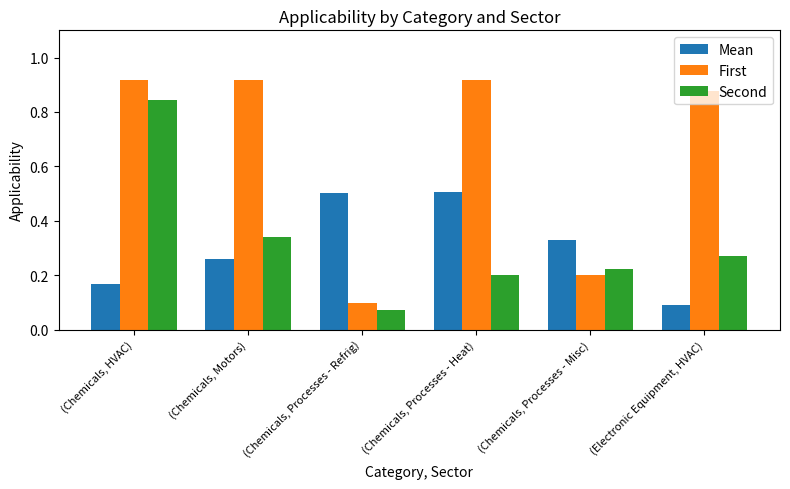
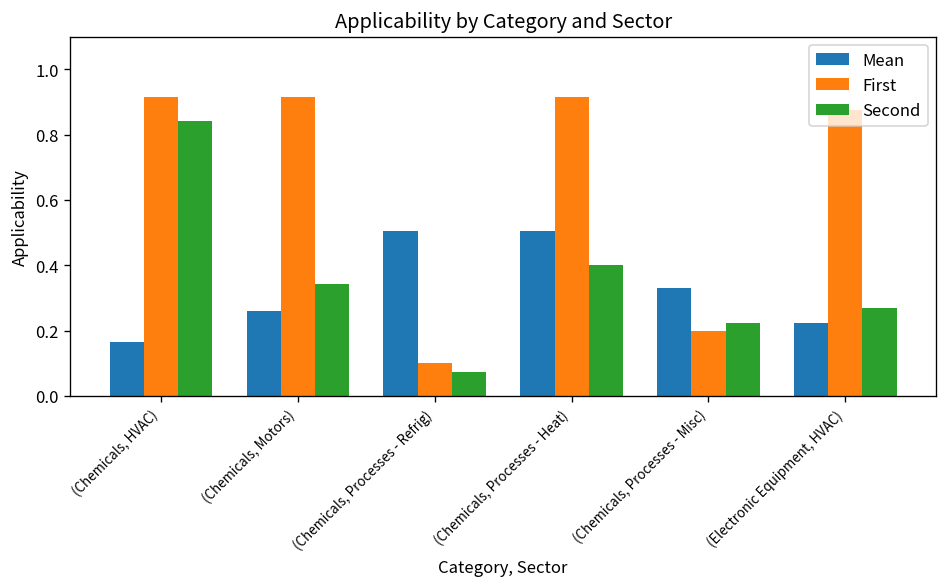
Second, (Chemicals, Processes - Heat): 0.2 -> 0.4
Mean, (Electronic Equipment, HVAC): 0.09 -> 0.22
